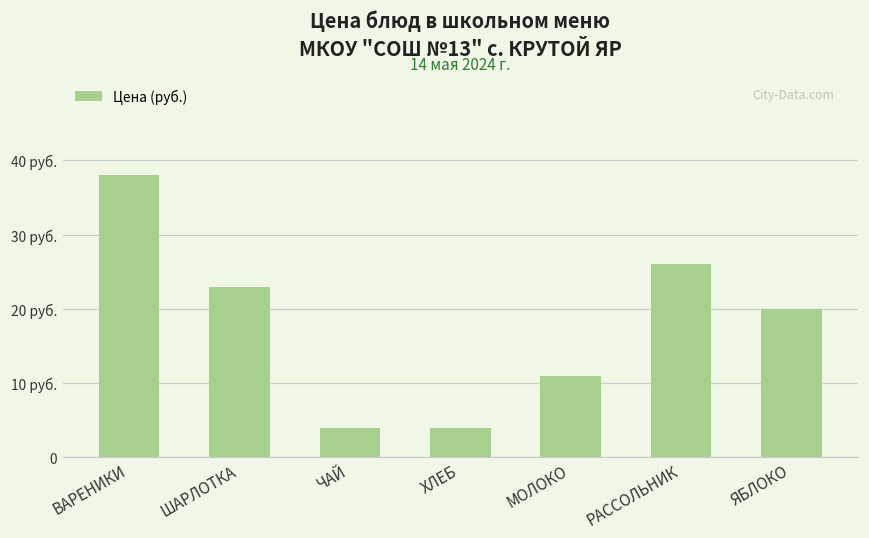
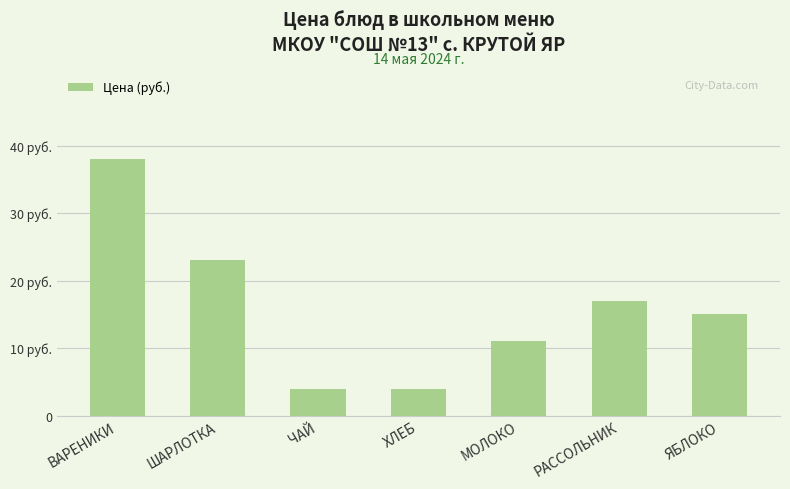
РАССОЛЬНИК: 26 руб. -> 17 руб.
ЯБЛОКО: 20 руб. -> 15 руб.
